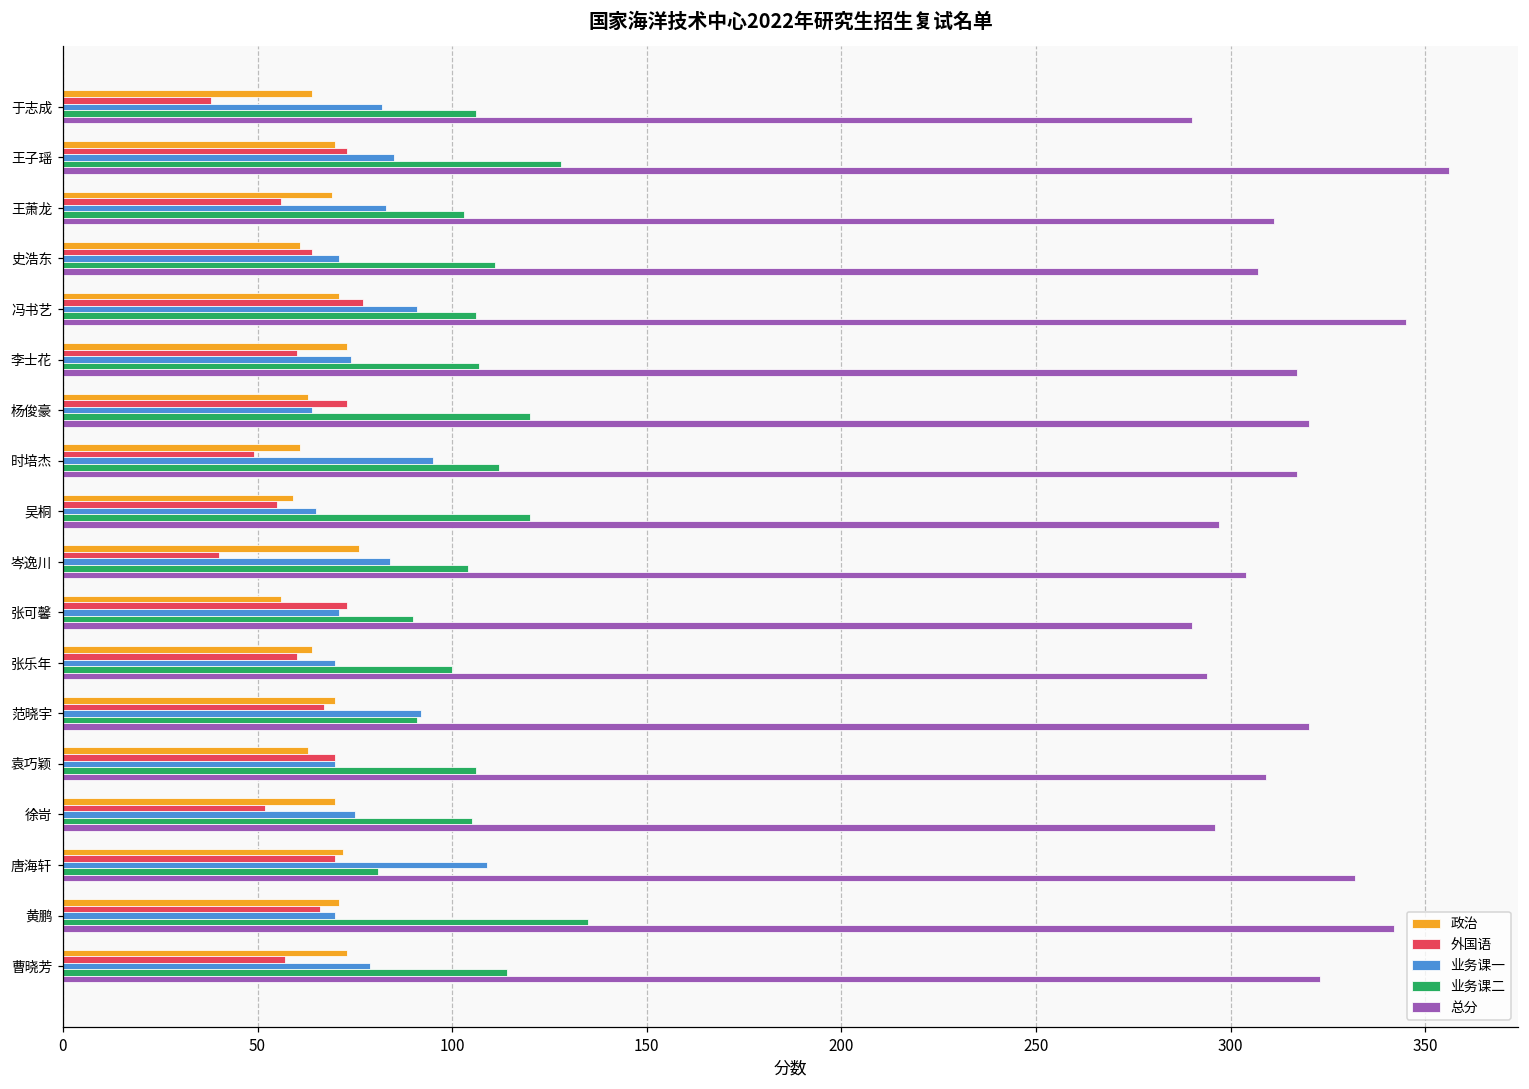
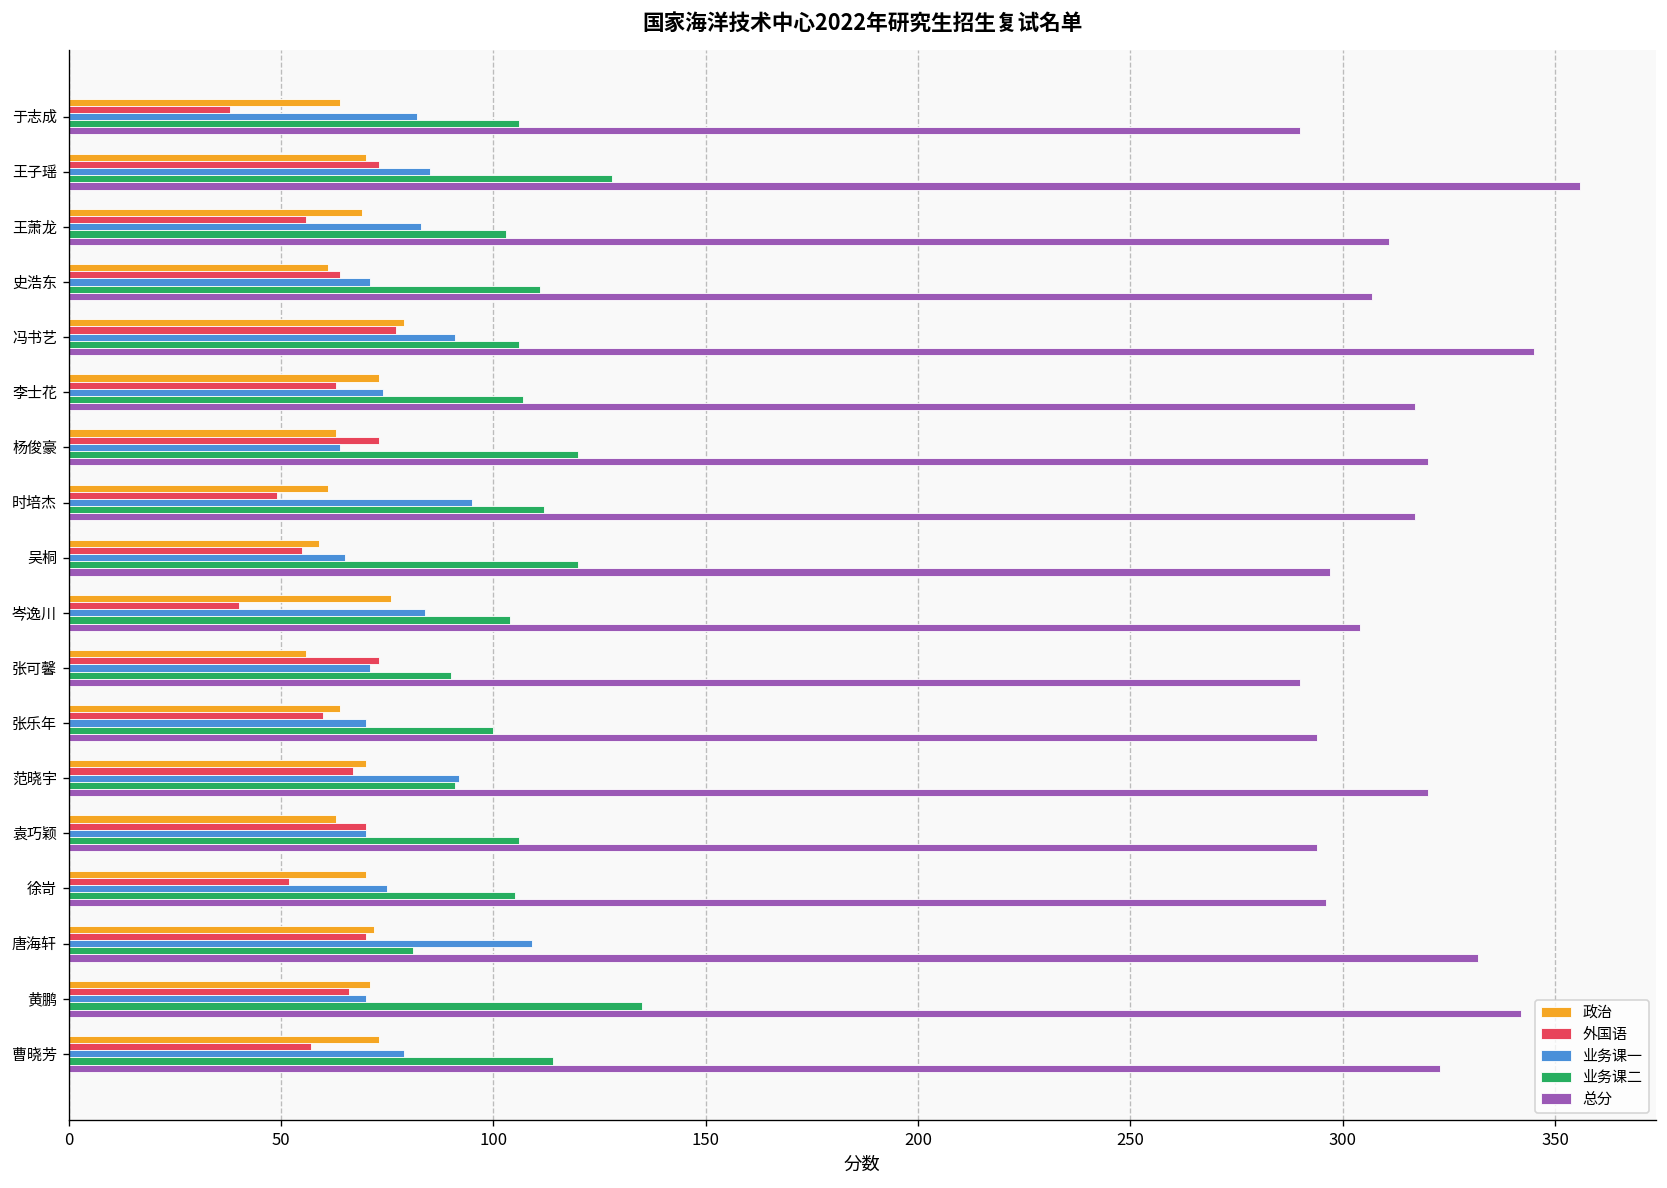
政治, 冯书艺: 71 -> 79
外国语, 李士花: 60 -> 63
总分, 袁巧颖: 309 -> 294
